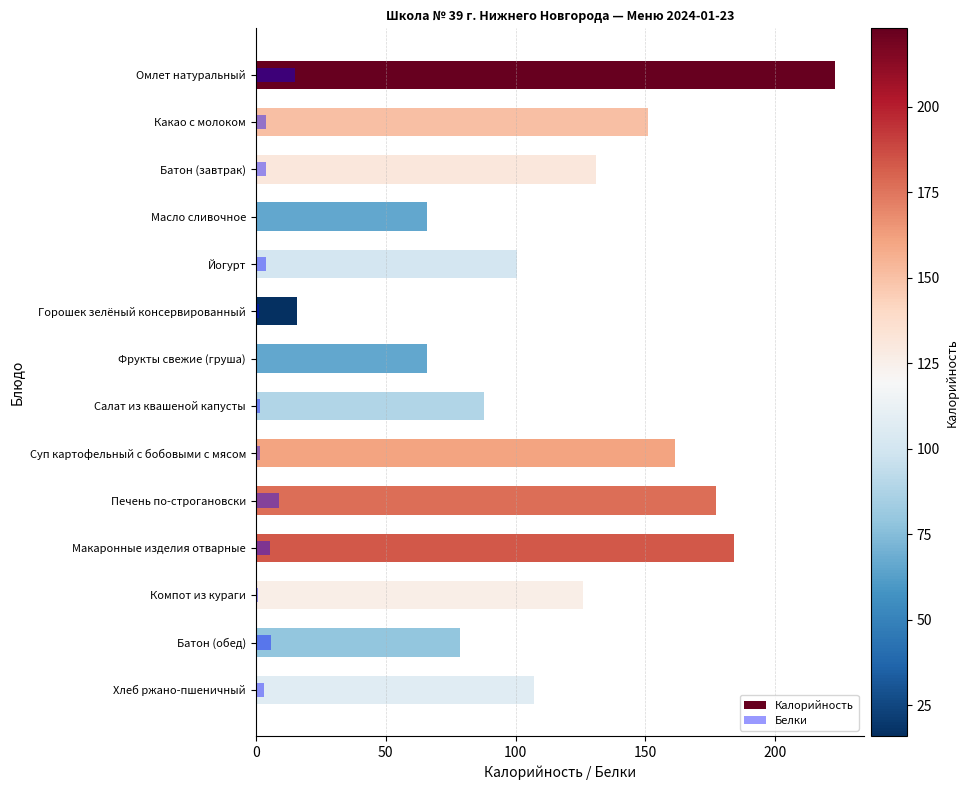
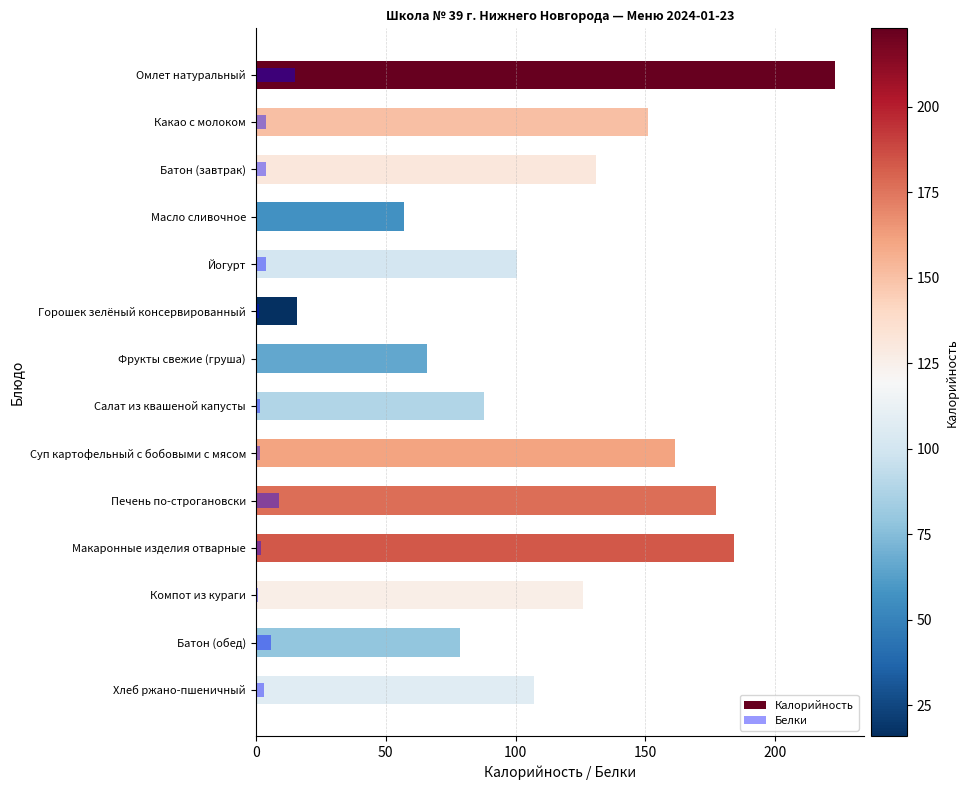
Калорийность, Масло сливочное: 66 -> 57
Белки, Макаронные изделия отварные: 6 -> 2
